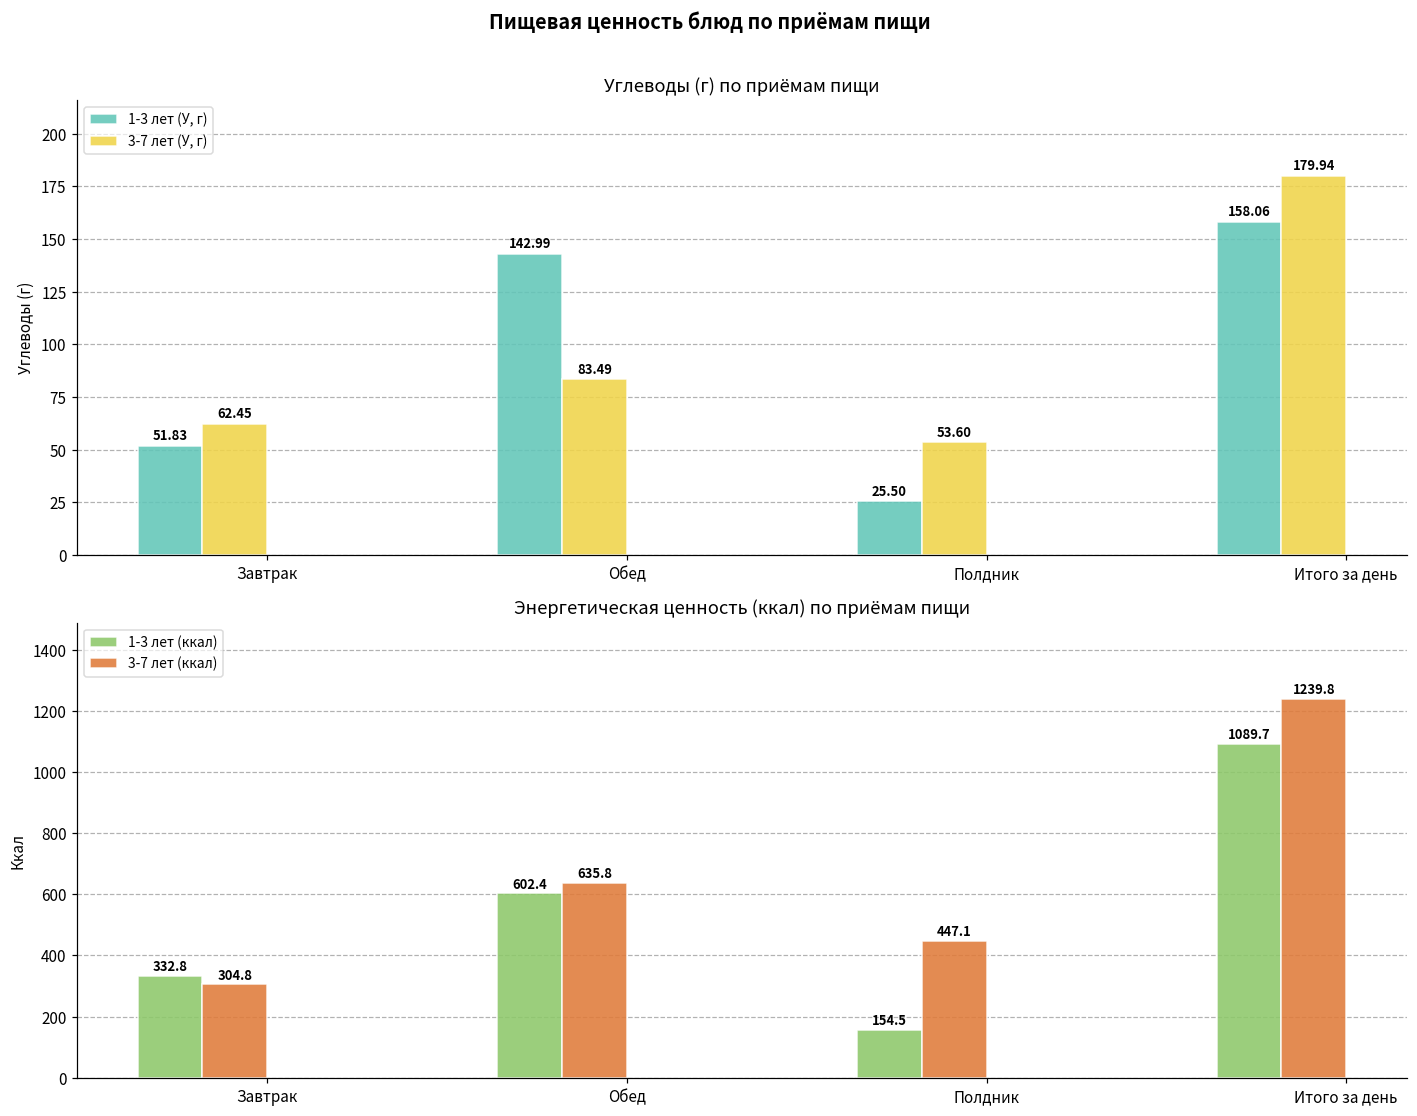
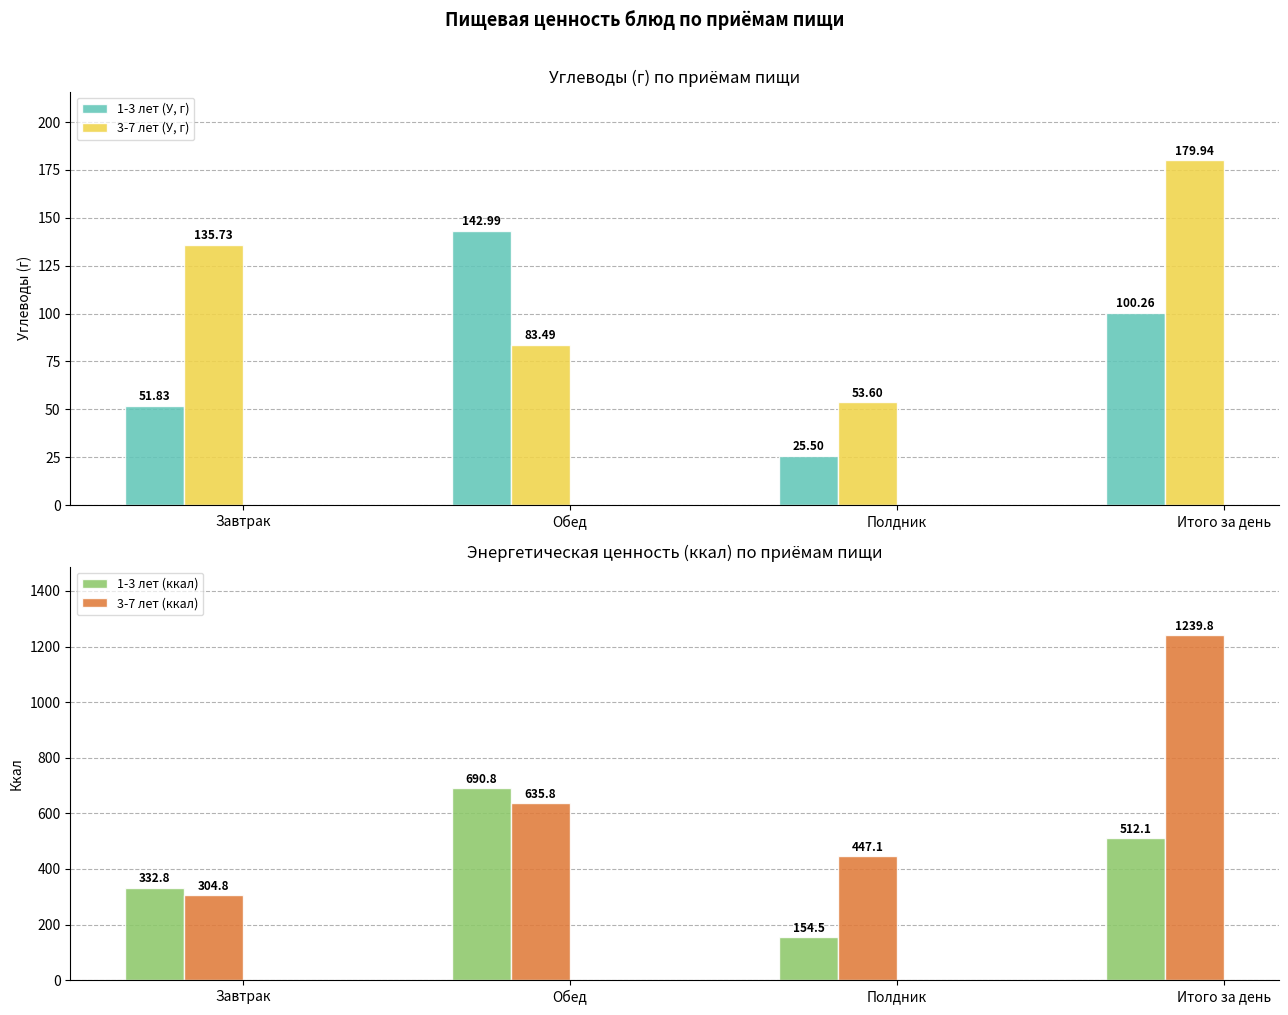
Углеводы (г) по приёмам пищи, 3-7 лет (У, г), Завтрак: 62.45 -> 135.73
Углеводы (г) по приёмам пищи, 1-3 лет (У, г), Итого за день: 158.06 -> 100.26
Энергетическая ценность (ккал) по приёмам пищи, 1-3 лет (ккал), Обед: 602.4 -> 690.8
Энергетическая ценность (ккал) по приёмам пищи, 1-3 лет (ккал), Итого за день: 1089.7 -> 512.1
